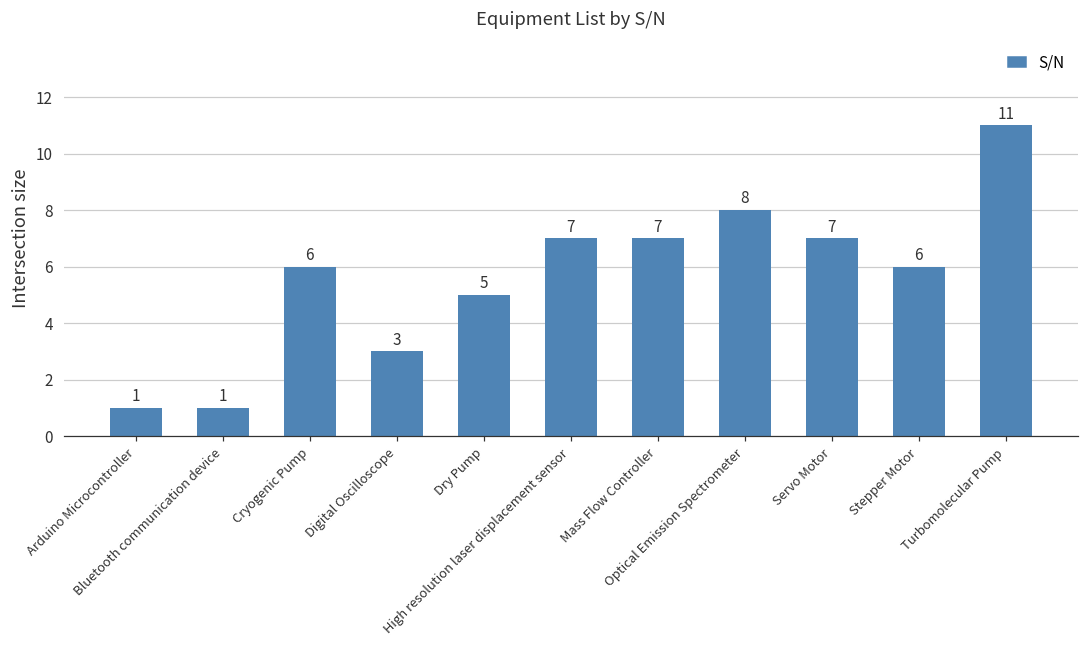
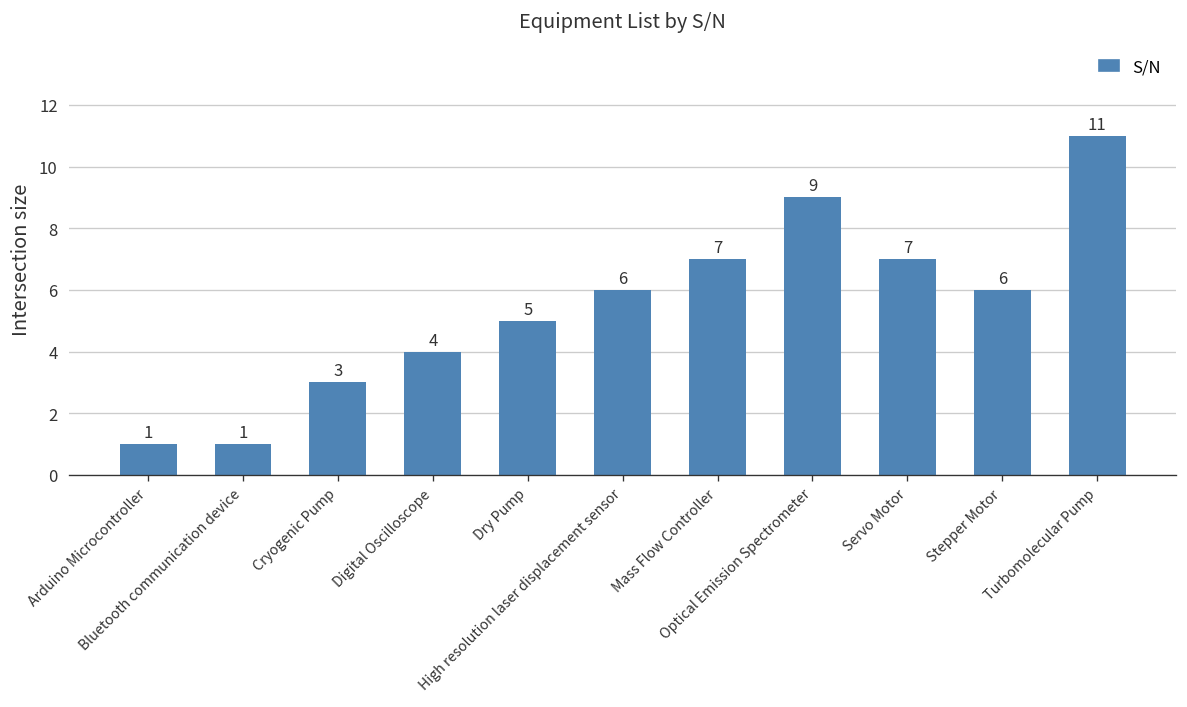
Cryogenic Pump: 6 -> 3
Digital Oscilloscope: 3 -> 4
High resolution laser displacement sensor: 7 -> 6
Optical Emission Spectrometer: 8 -> 9
